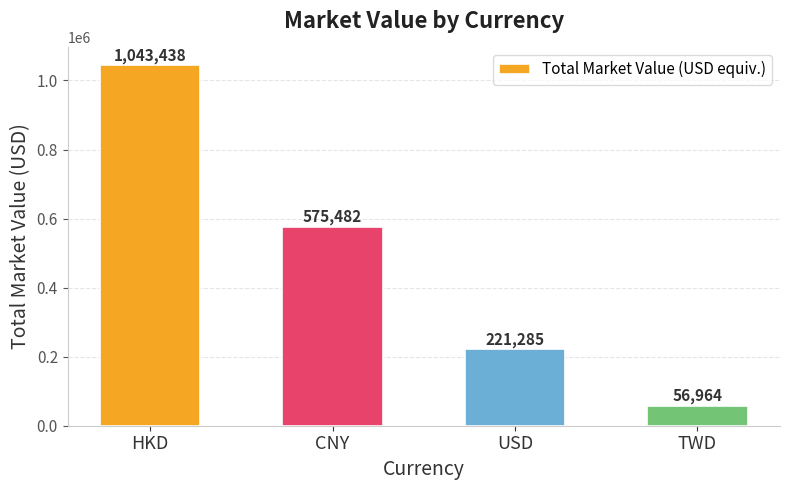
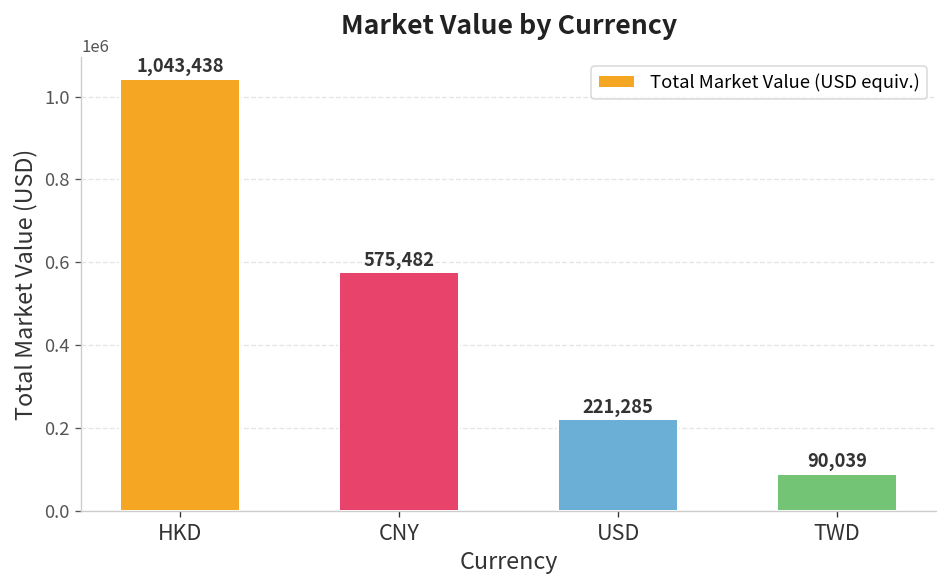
TWD: 56,964 -> 90,039
